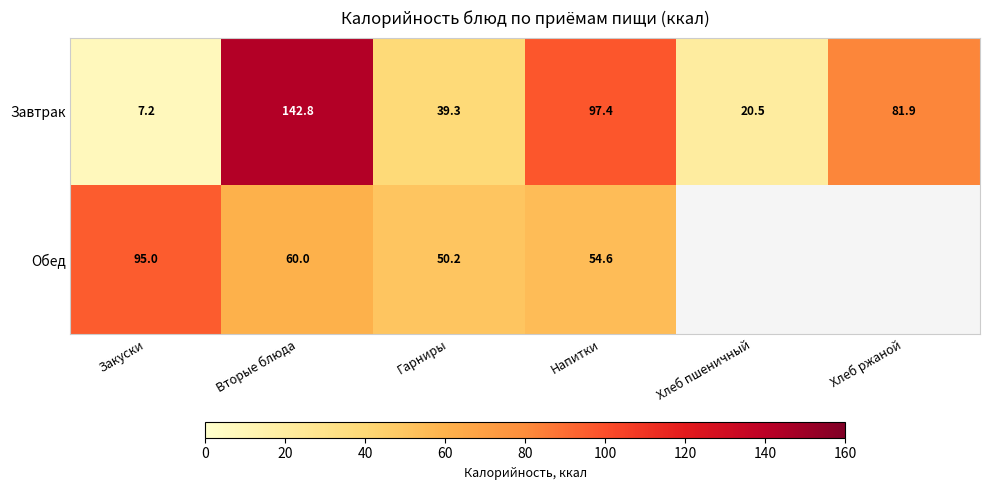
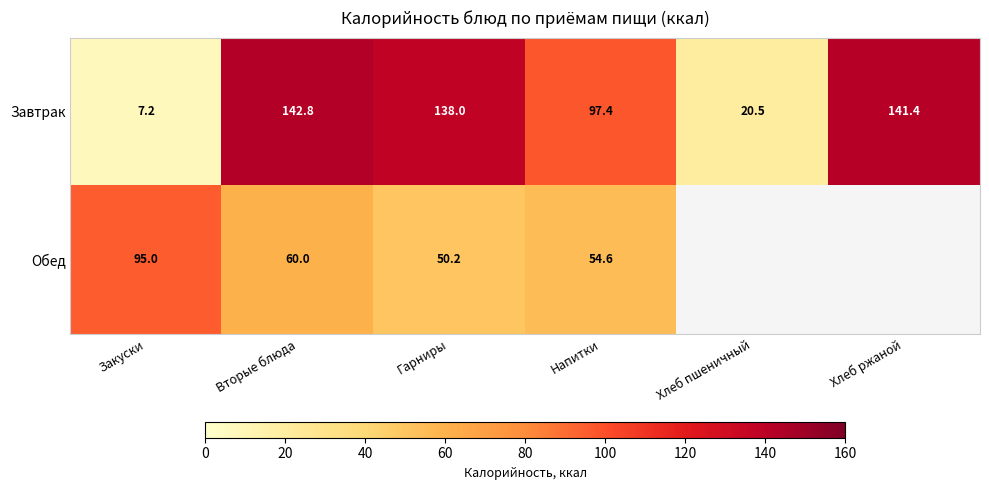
Завтрак, Гарниры: 39.3 -> 138.0
Завтрак, Хлеб ржаной: 81.9 -> 141.4
